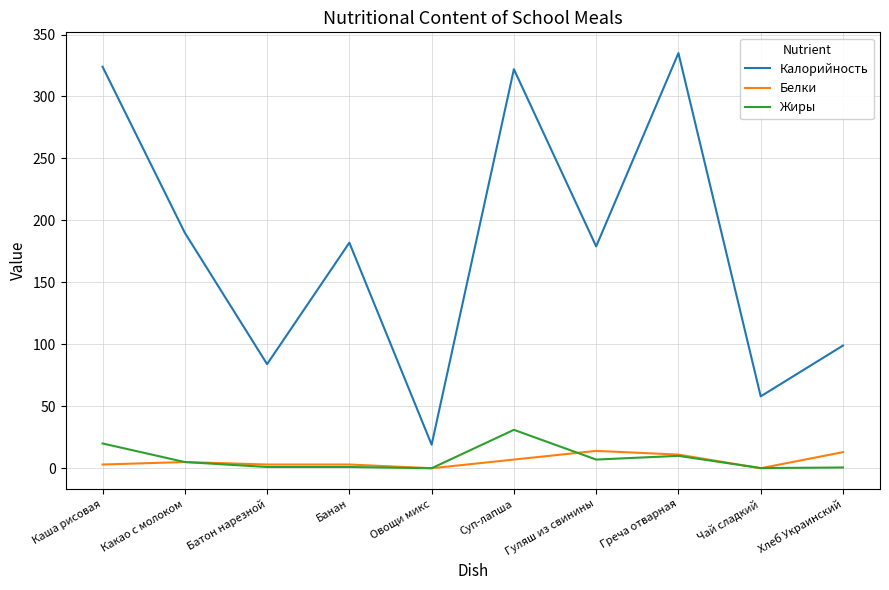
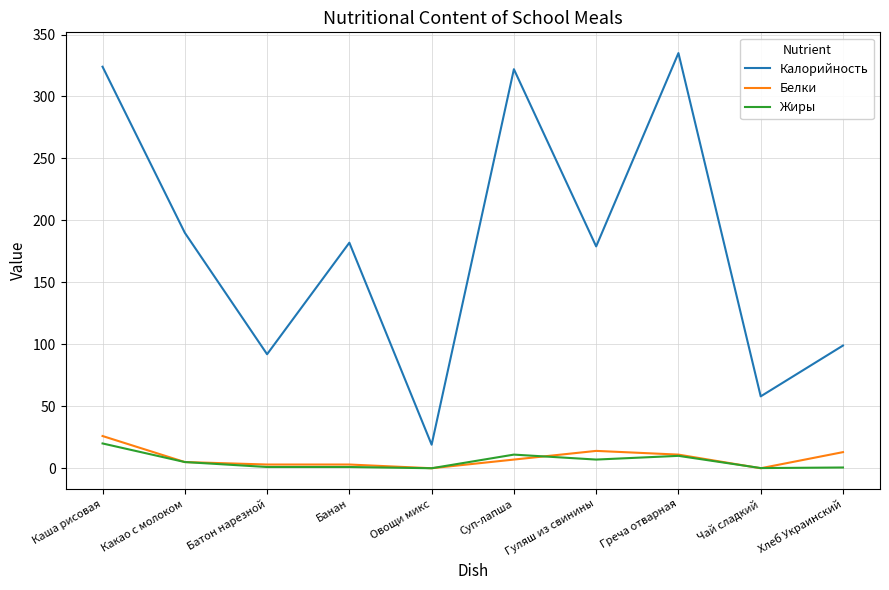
Белки, Каша рисовая: 3 -> 26
Калорийность, Батон нарезной: 84 -> 92
Жиры, Суп-лапша: 31 -> 11
